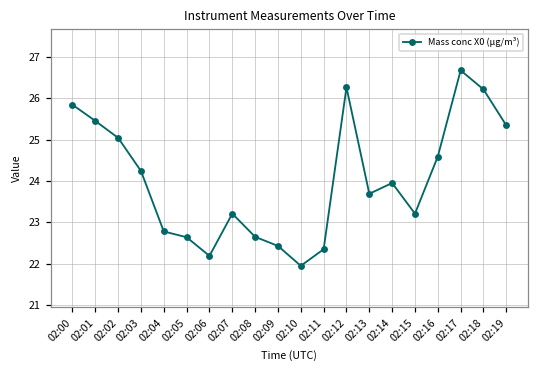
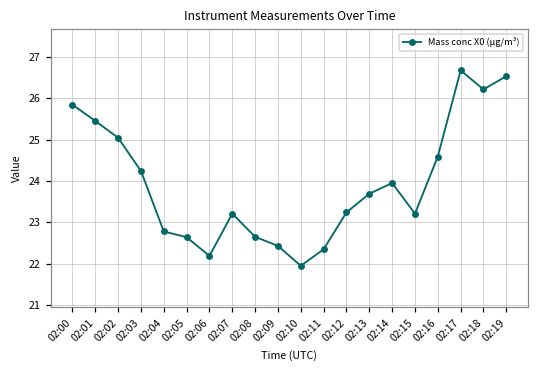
02:12: 26.3 -> 23.2
02:19: 25.3 -> 26.5
